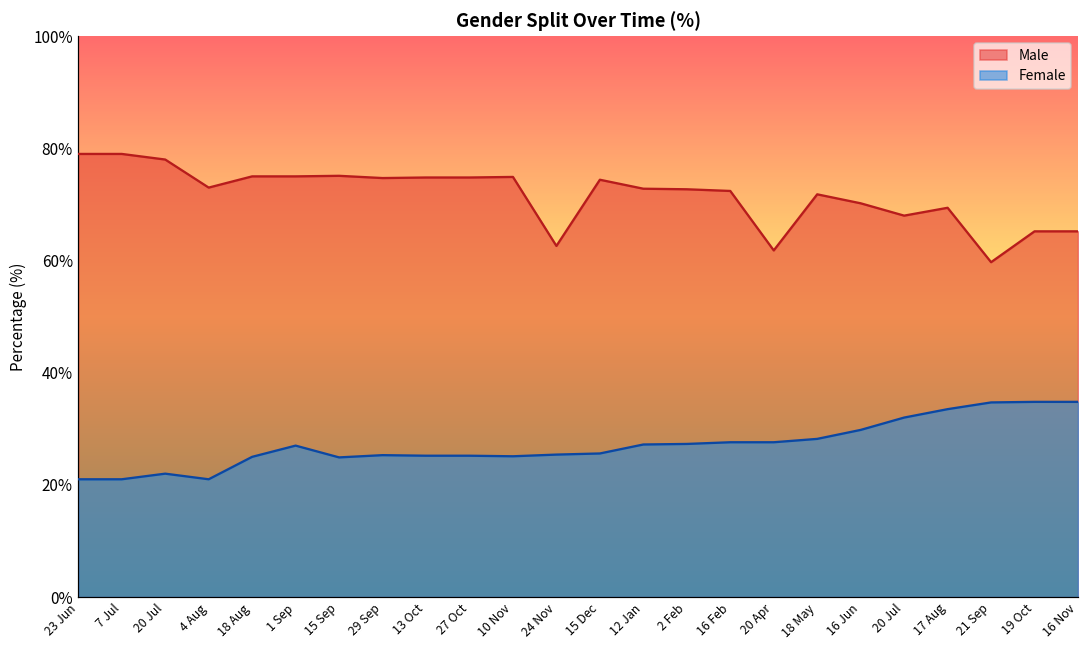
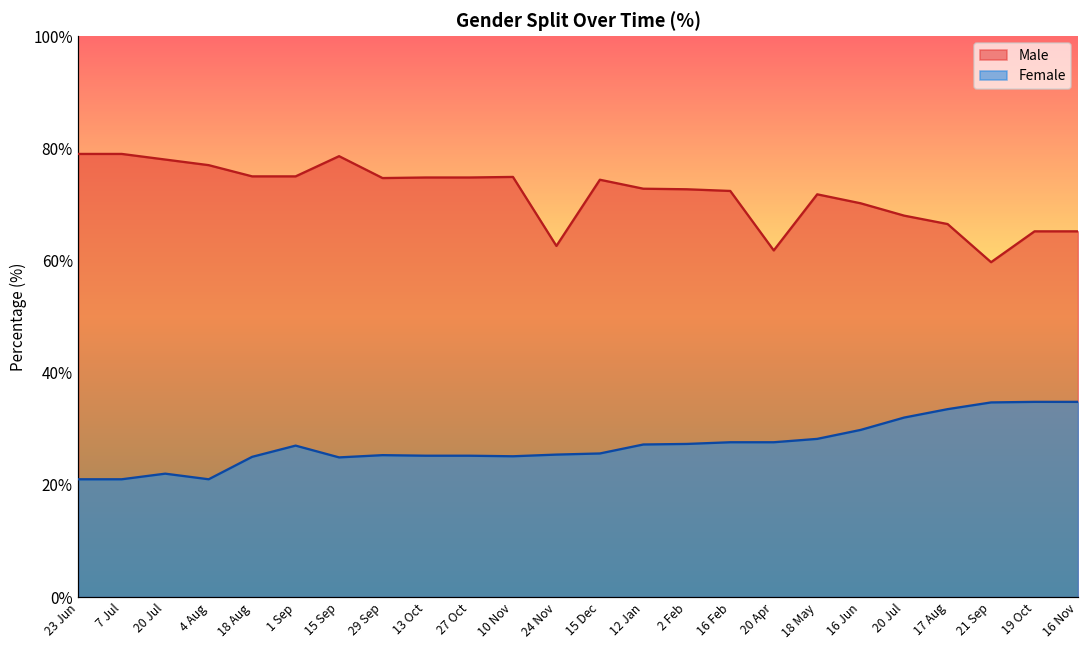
Male, 4 Aug: 73% -> 77%
Male, 15 Sep: 75% -> 79%
Male, 17 Aug: 69% -> 67%
